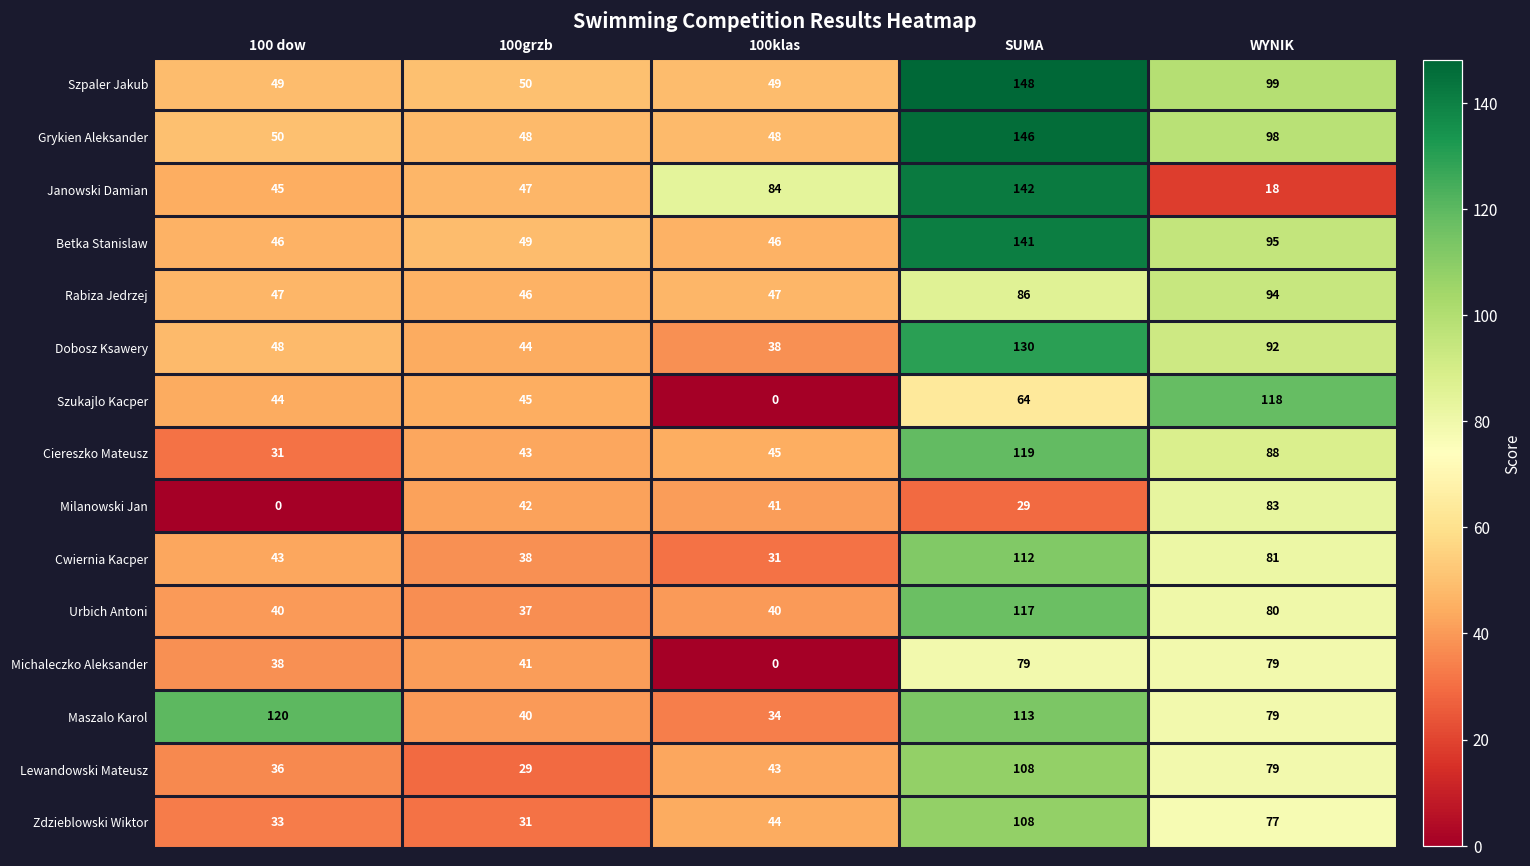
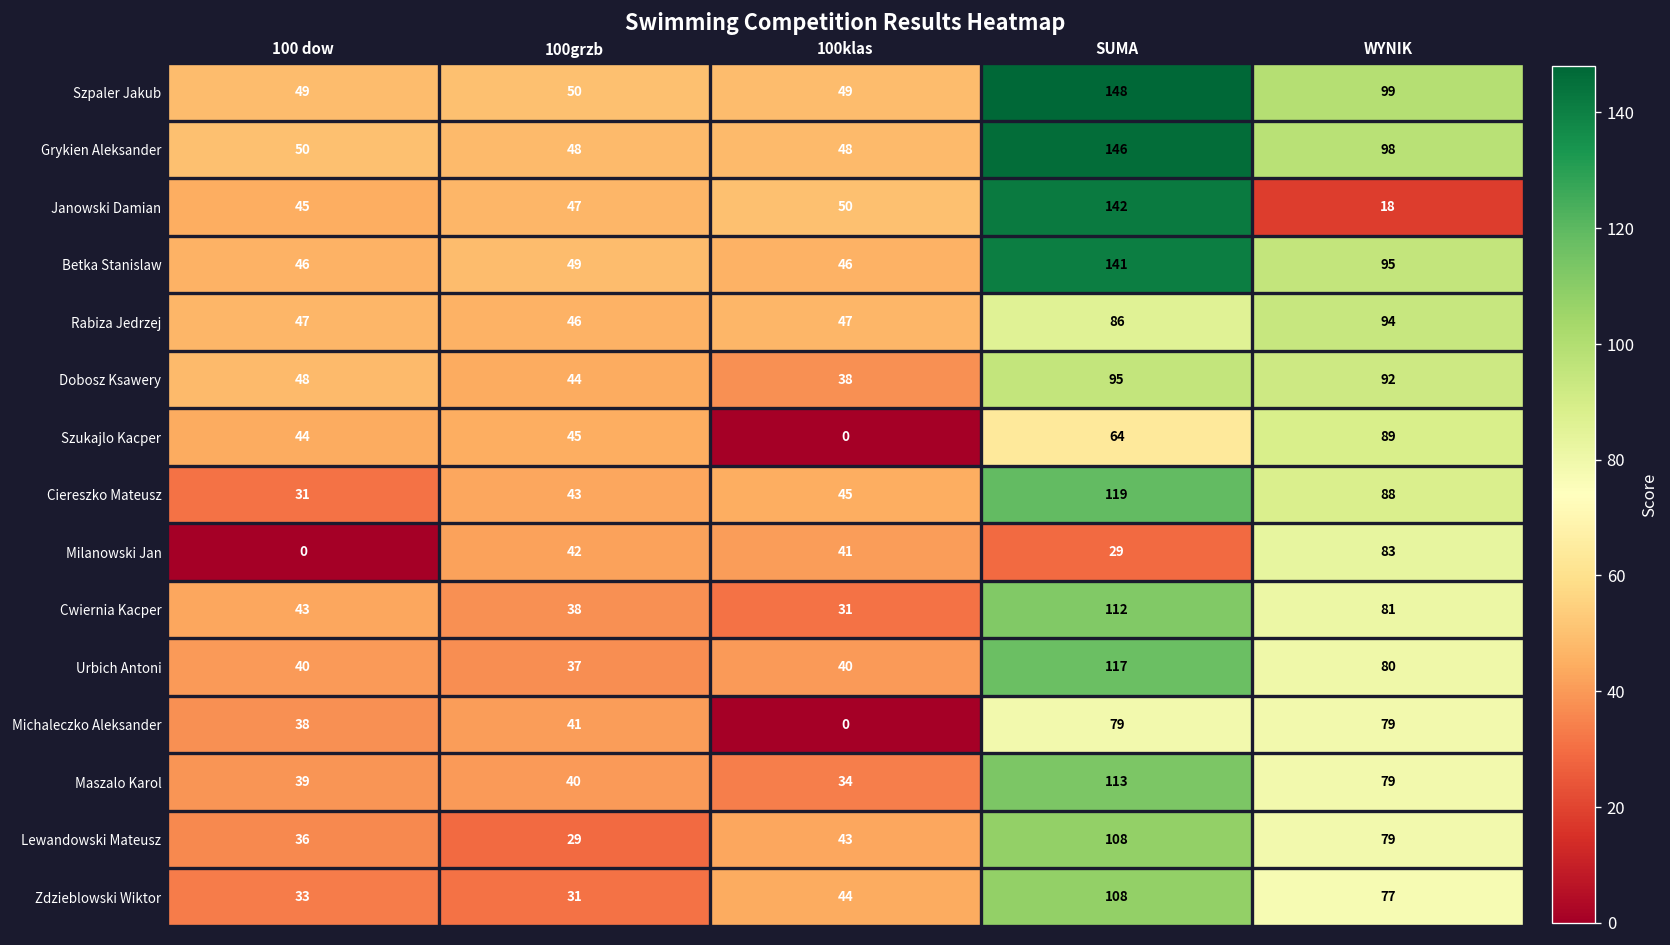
Janowski Damian, 100klas: 84 -> 50
Dobosz Ksawery, SUMA: 130 -> 95
Szukajlo Kacper, WYNIK: 118 -> 89
Maszalo Karol, 100 dow: 120 -> 39
